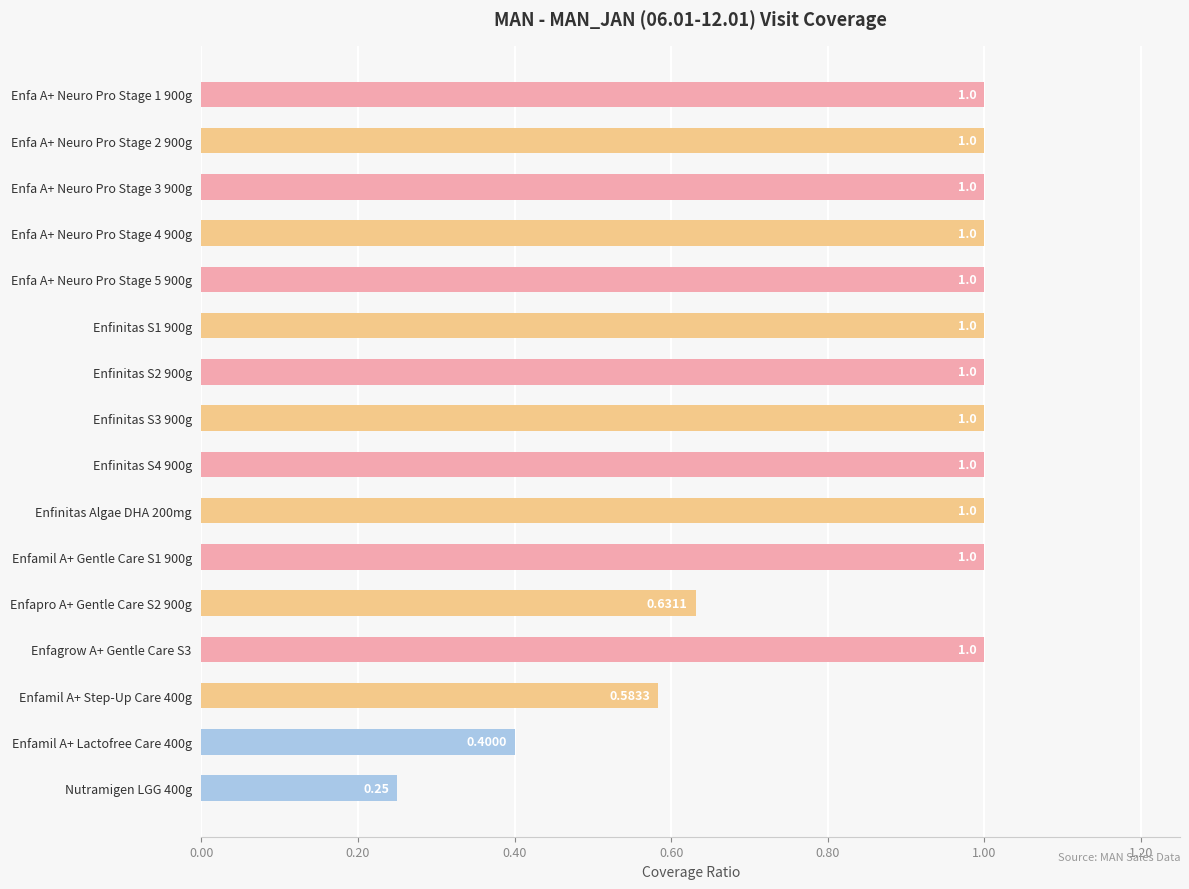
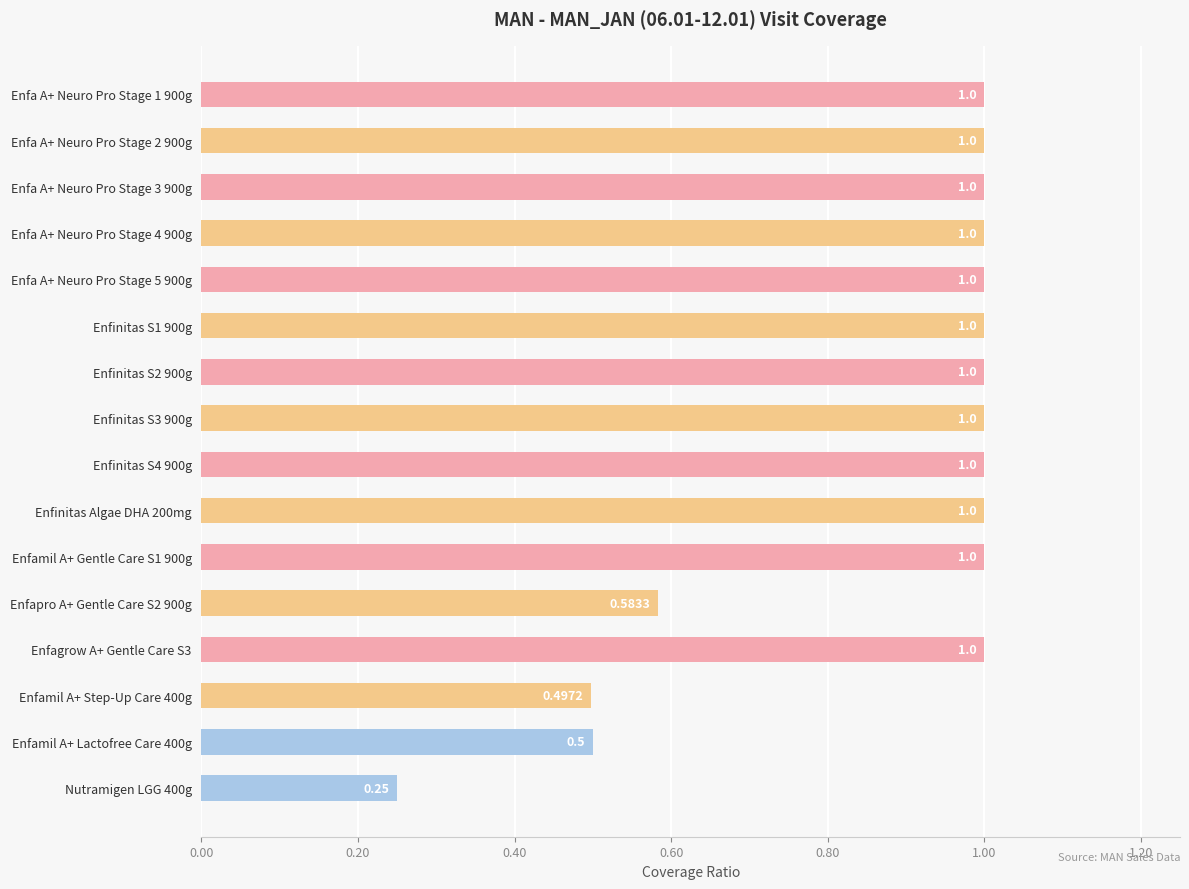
Enfapro A+ Gentle Care S2 900g: 0.6311 -> 0.5833
Enfamil A+ Step-Up Care 400g: 0.5833 -> 0.4972
Enfamil A+ Lactofree Care 400g: 0.4000 -> 0.5
